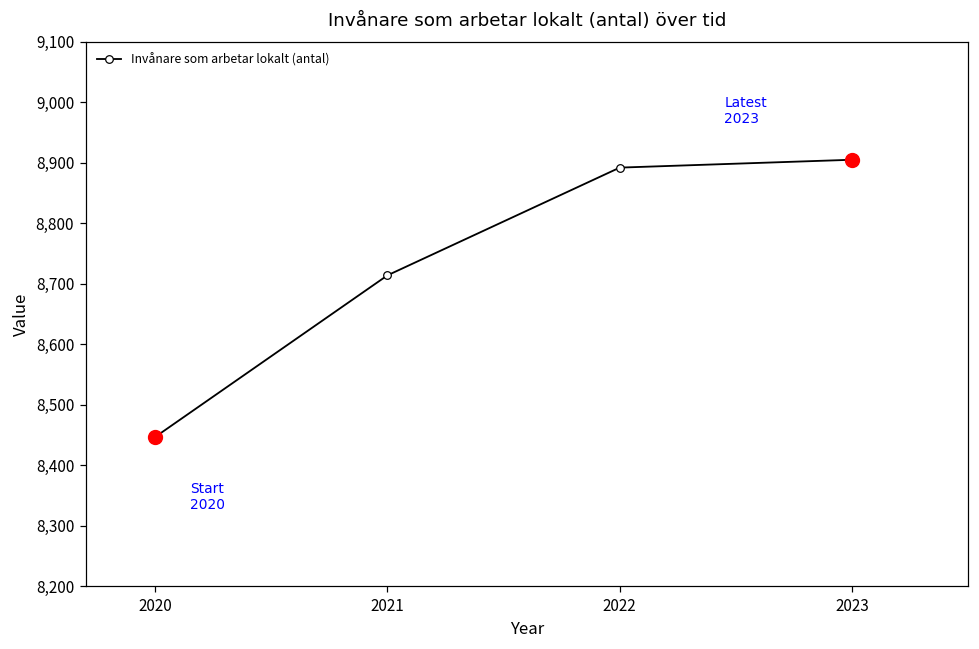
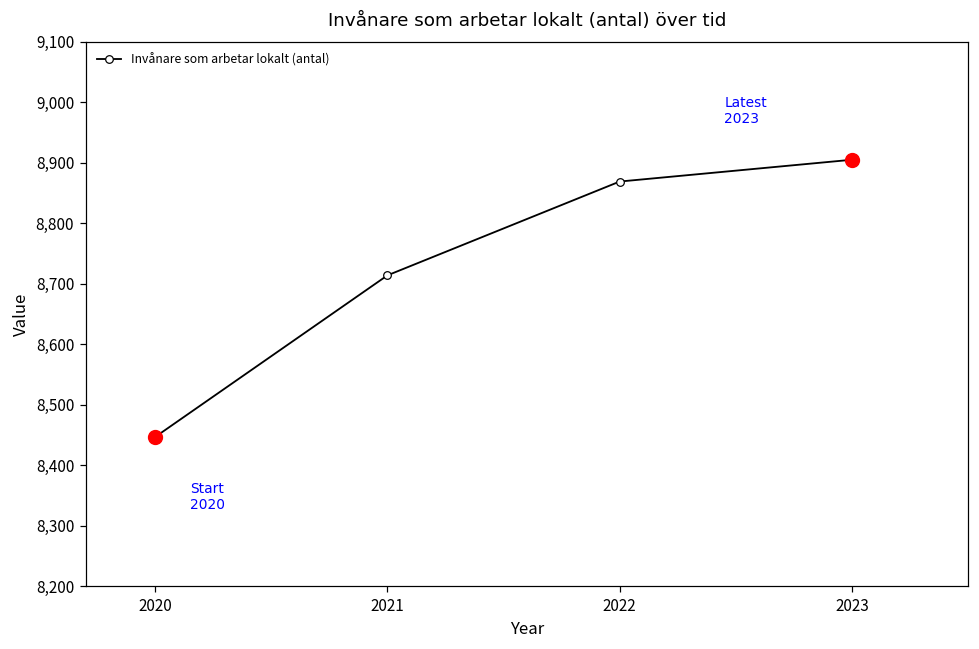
Invånare som arbetar lokalt (antal), 2022: 8,890 -> 8,870
